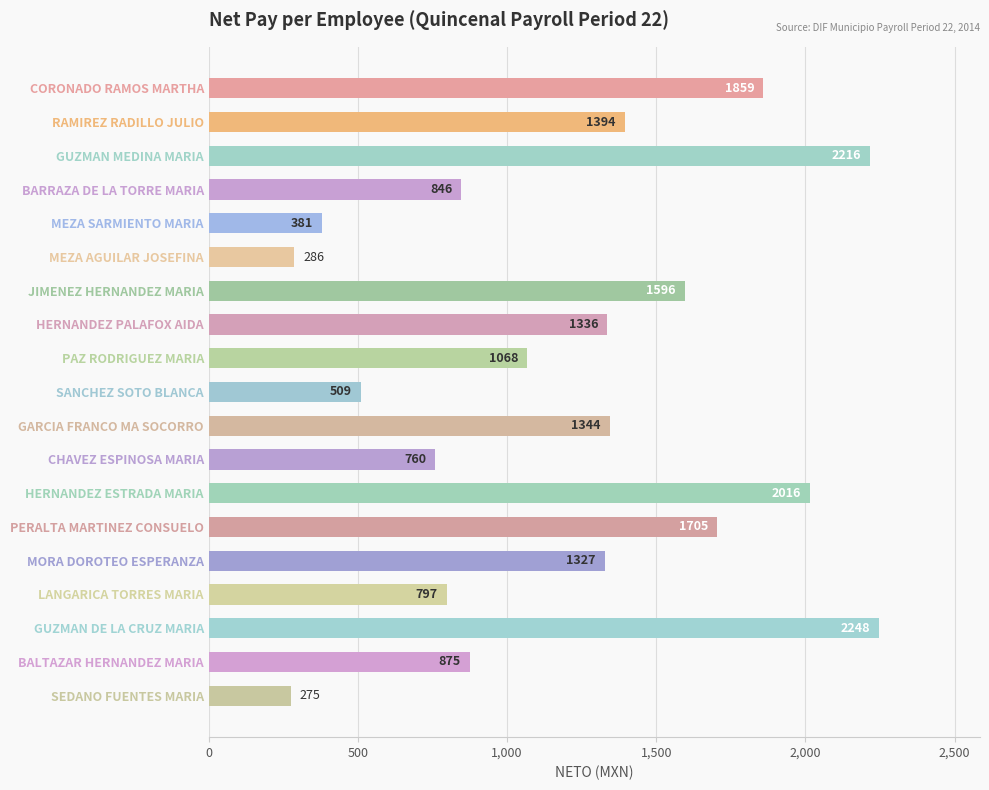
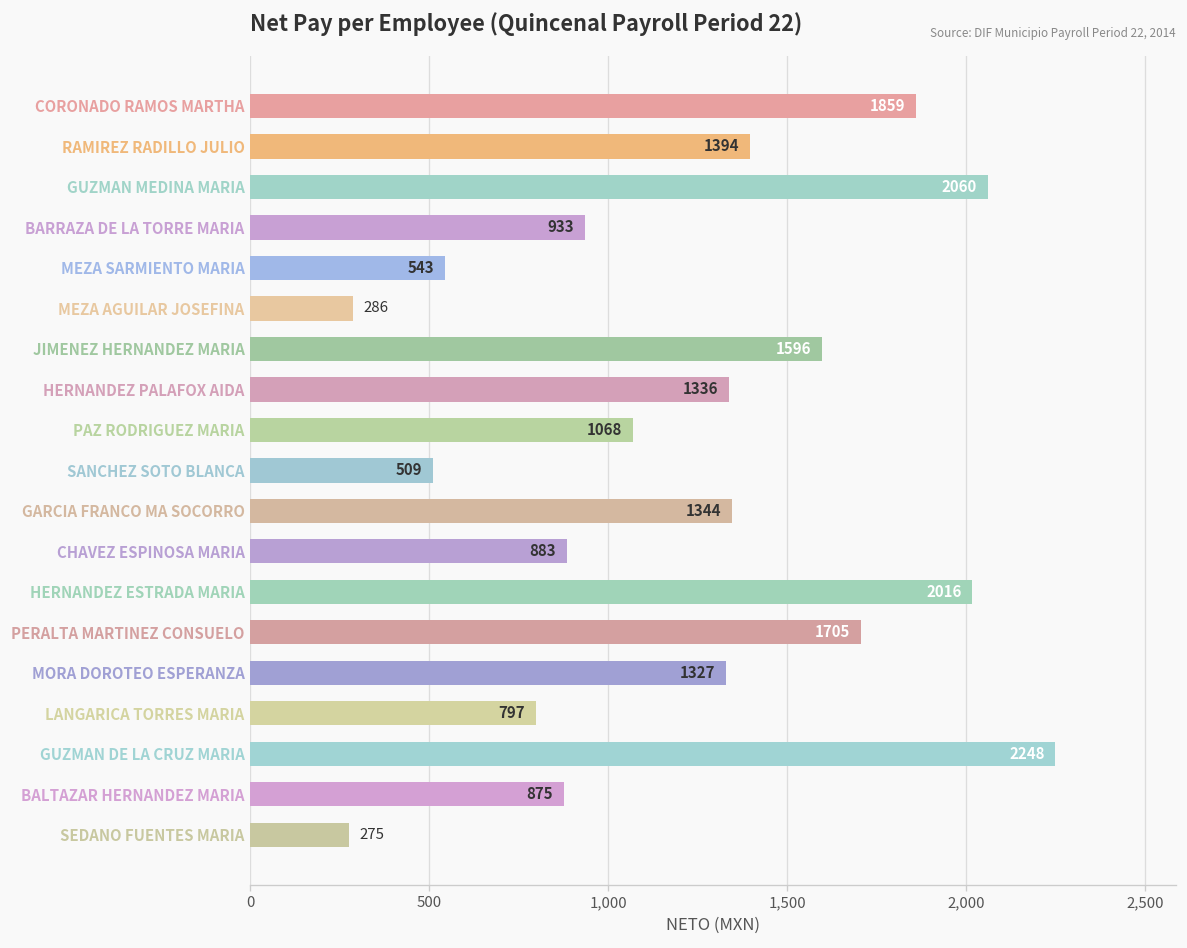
GUZMAN MEDINA MARIA: 2216 -> 2060
BARRAZA DE LA TORRE MARIA: 846 -> 933
MEZA SARMIENTO MARIA: 381 -> 543
CHAVEZ ESPINOSA MARIA: 760 -> 883
